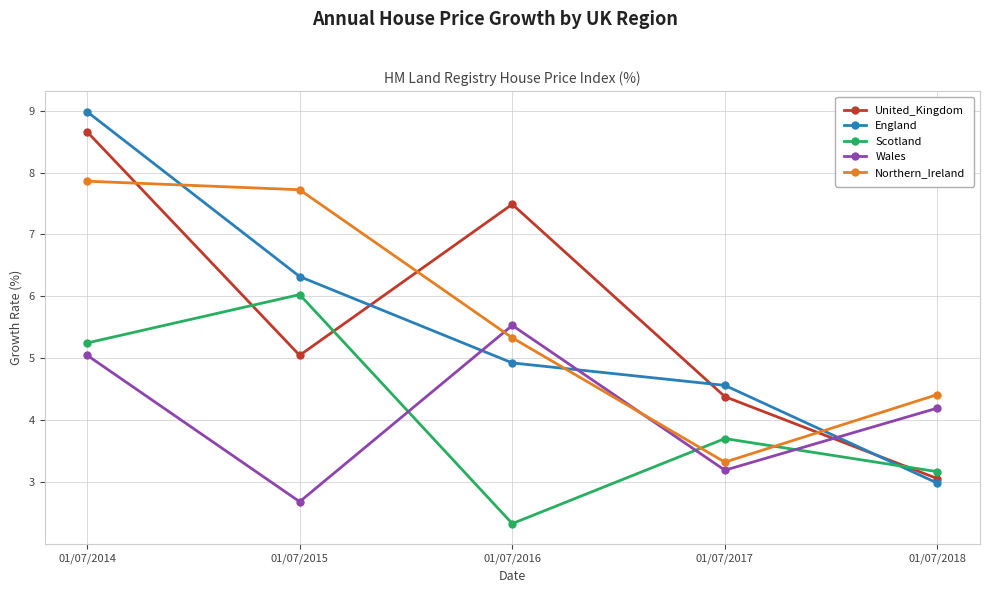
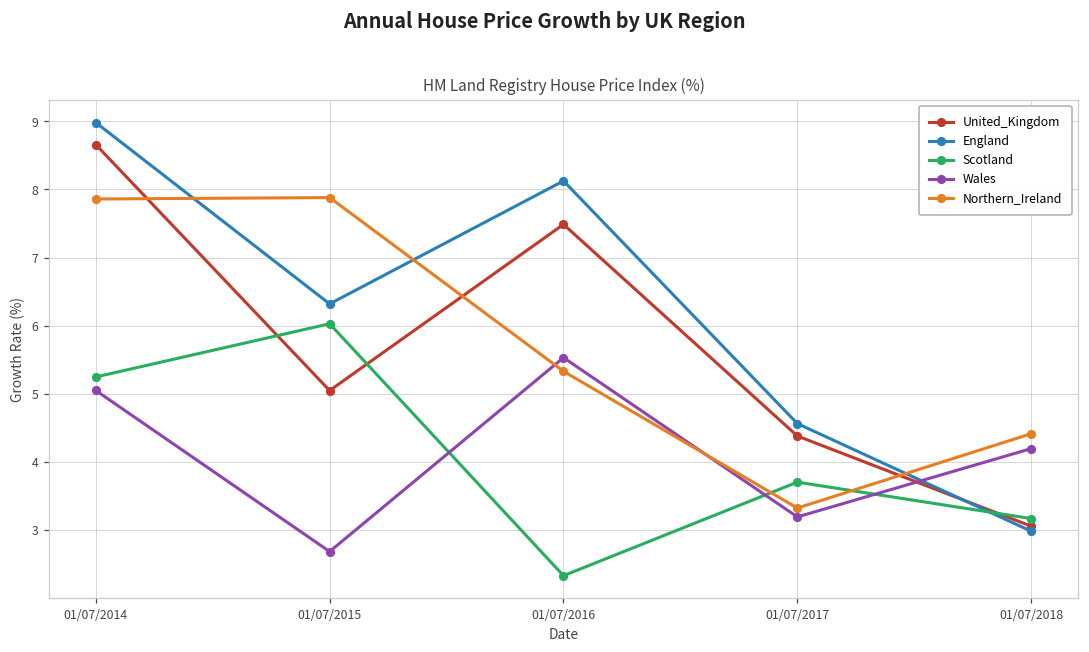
Northern_Ireland, 01/07/2015: 7.7 -> 7.9
England, 01/07/2016: 4.9 -> 8.1
